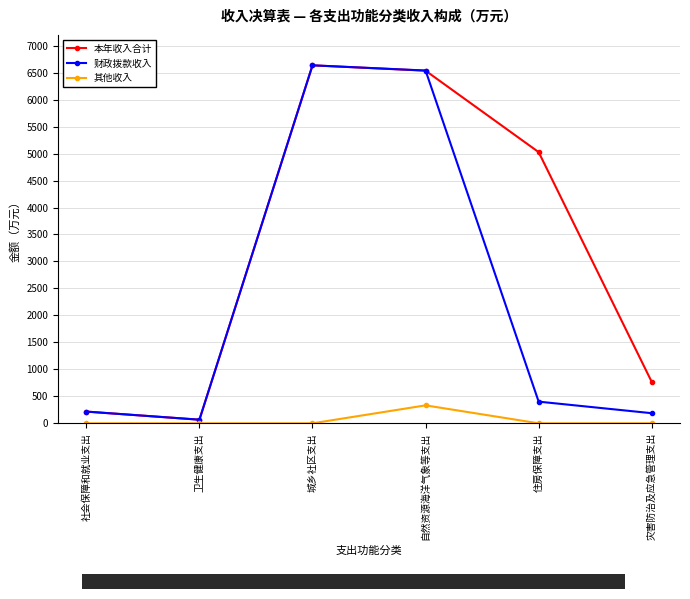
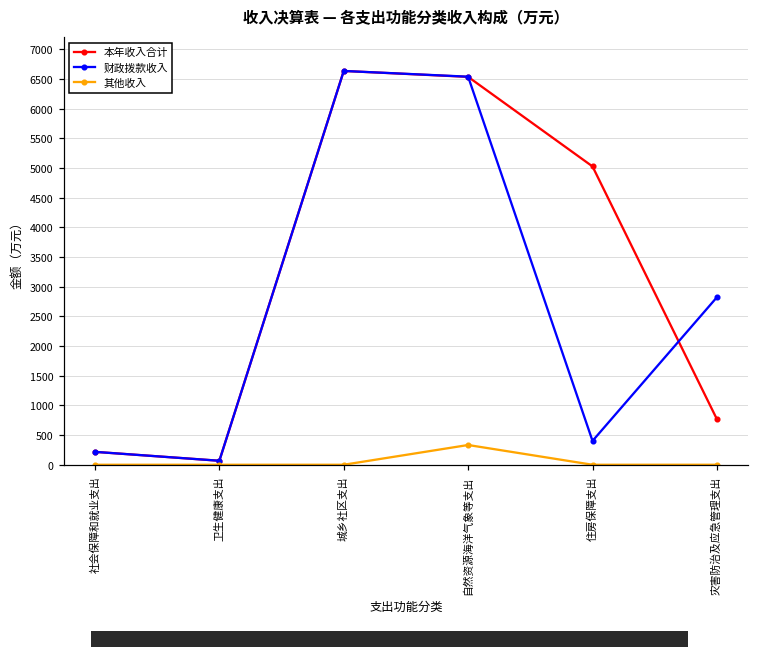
财政拨款收入, 灾害防治及应急管理支出: 200 -> 2800
